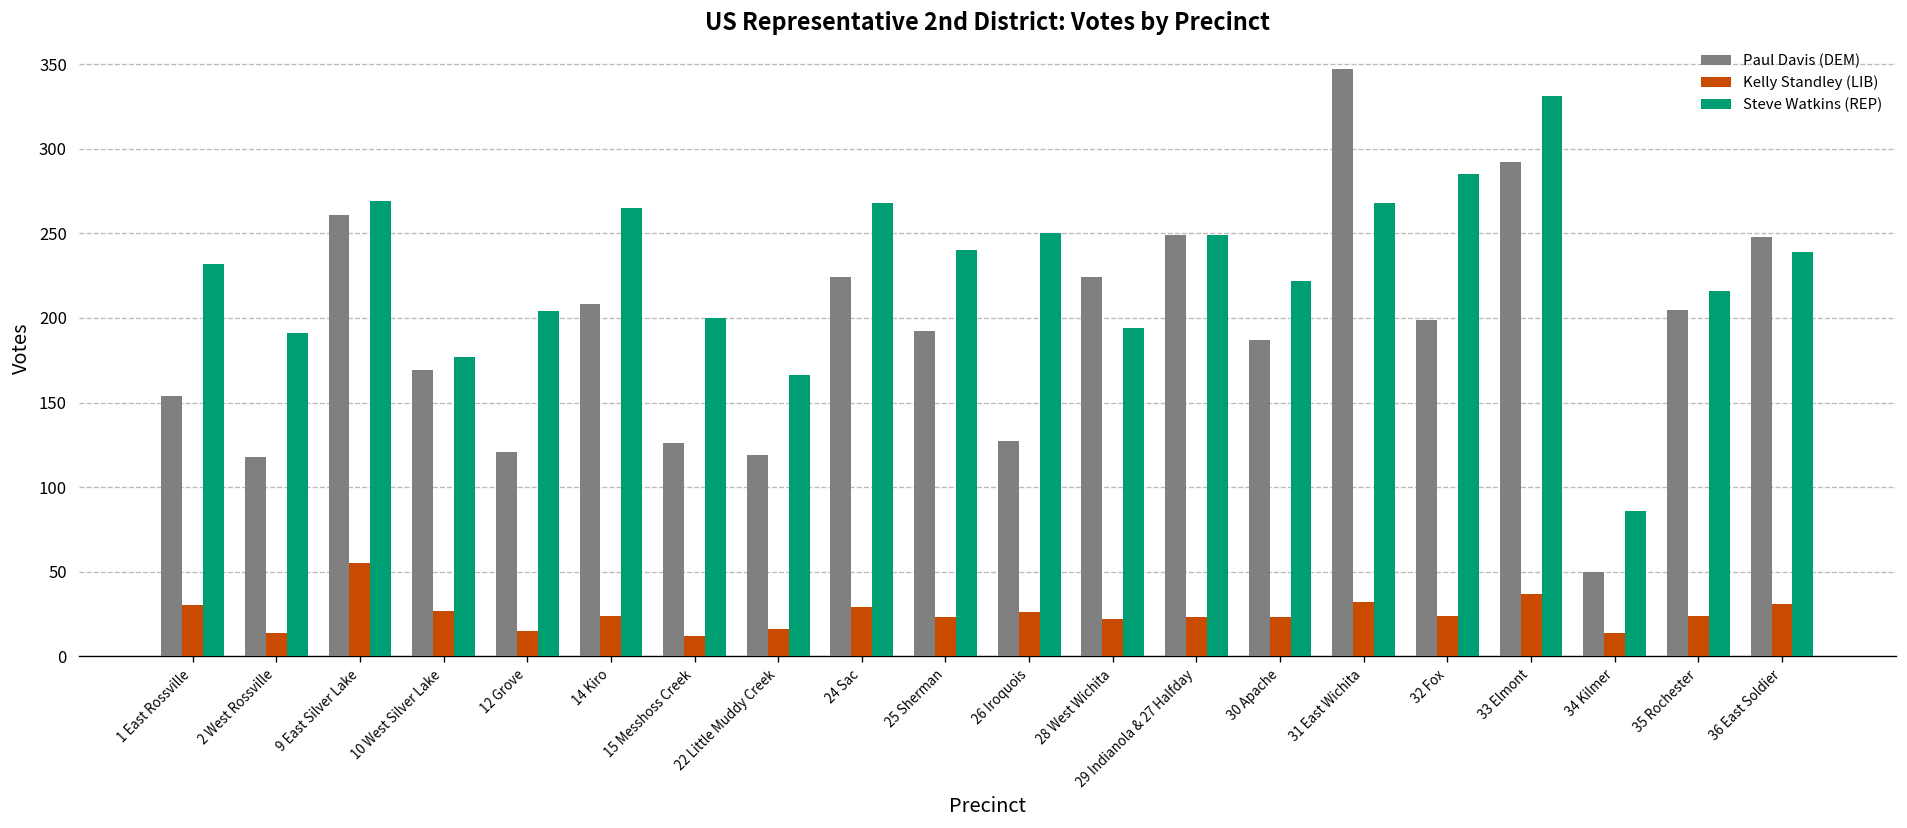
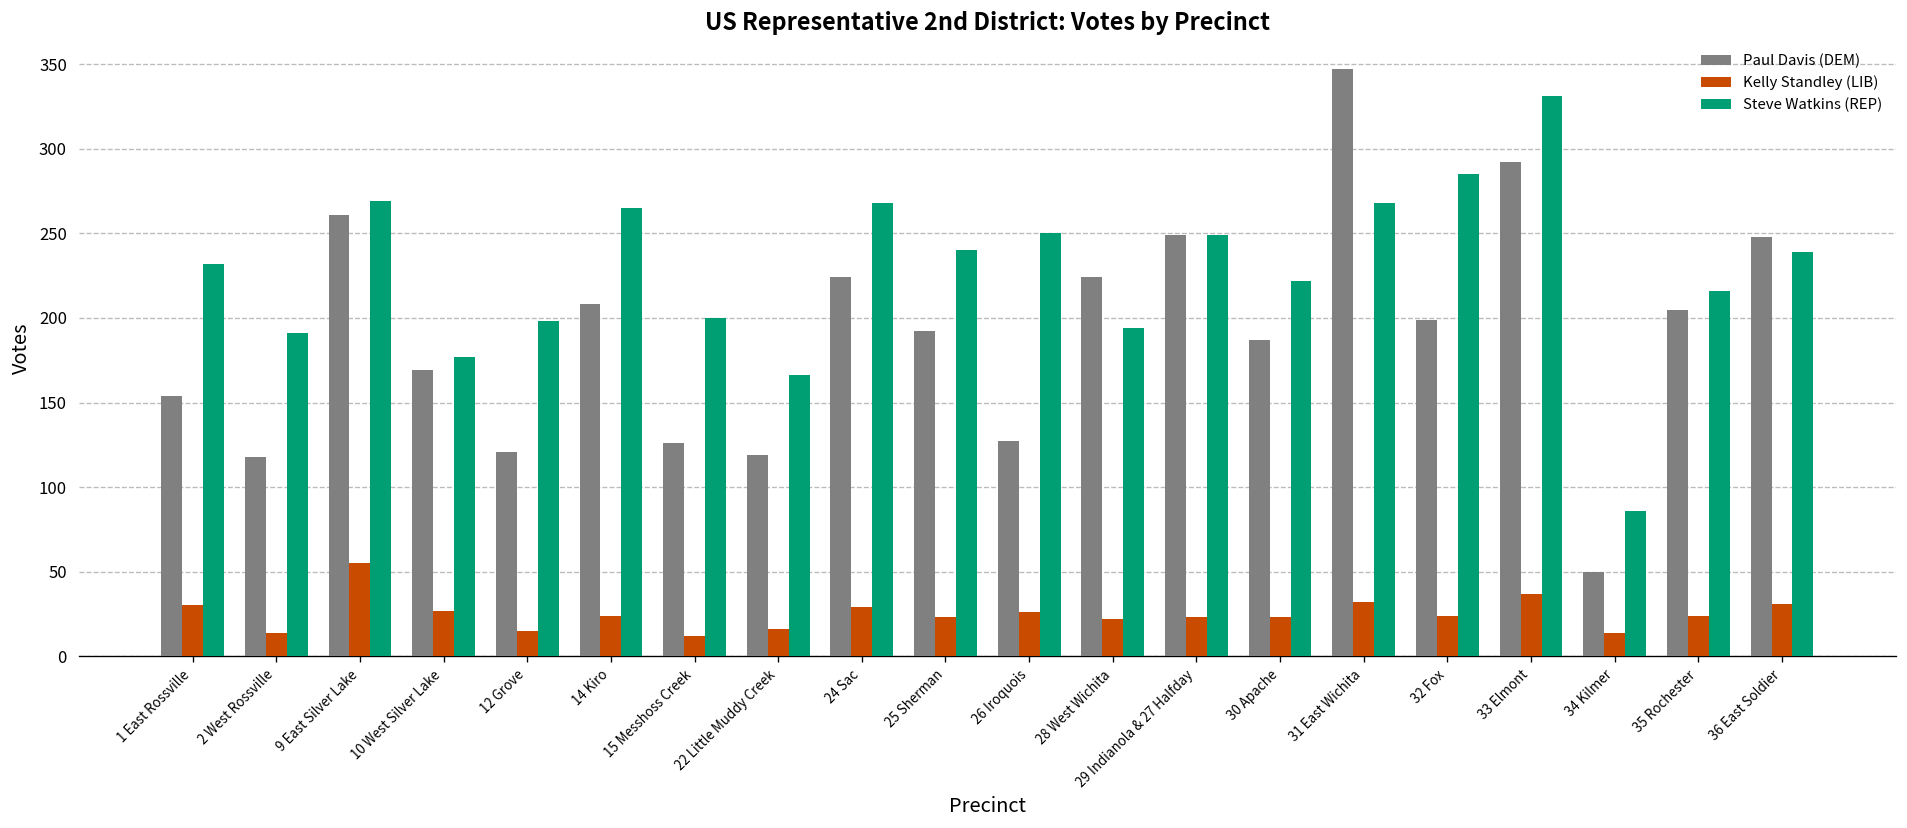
Steve Watkins (REP), 12 Grove: 204 -> 198
